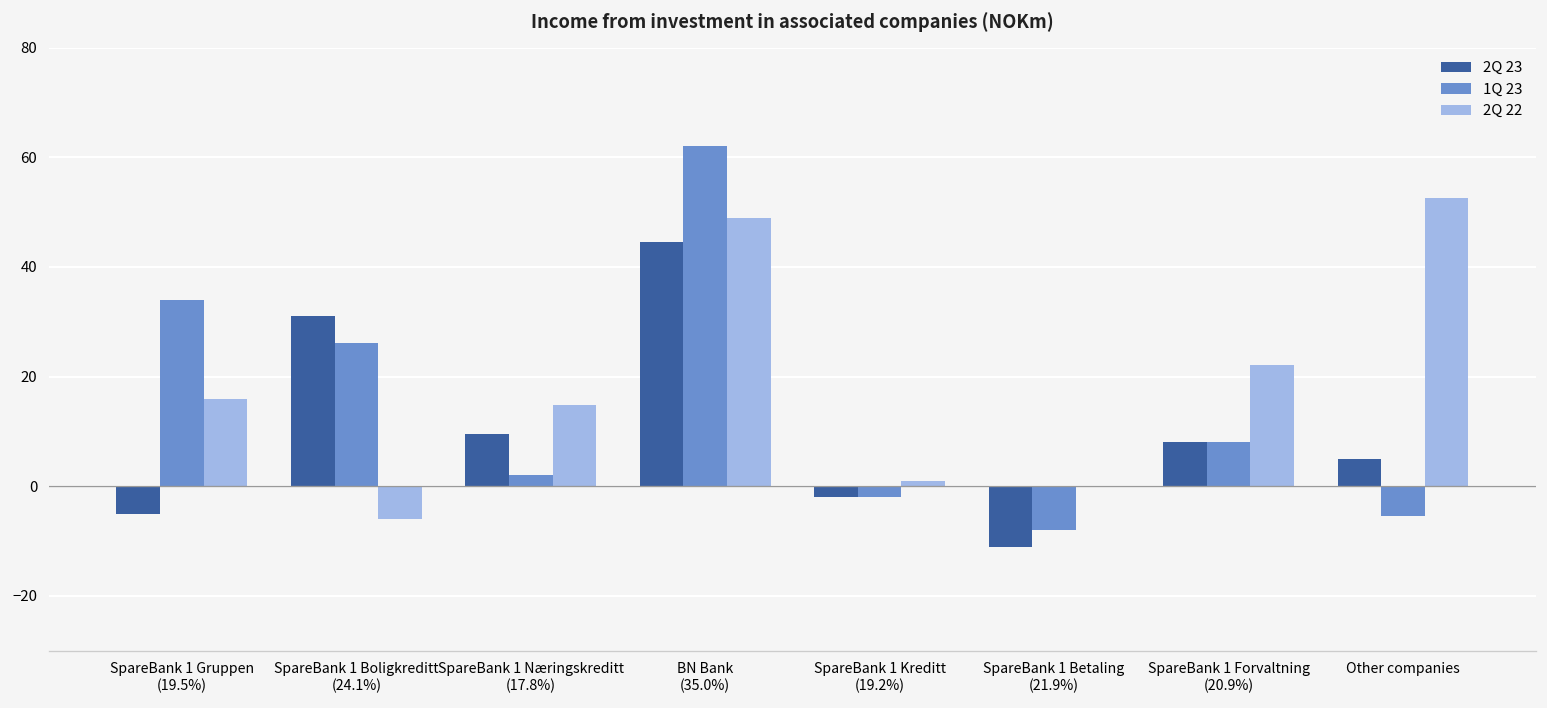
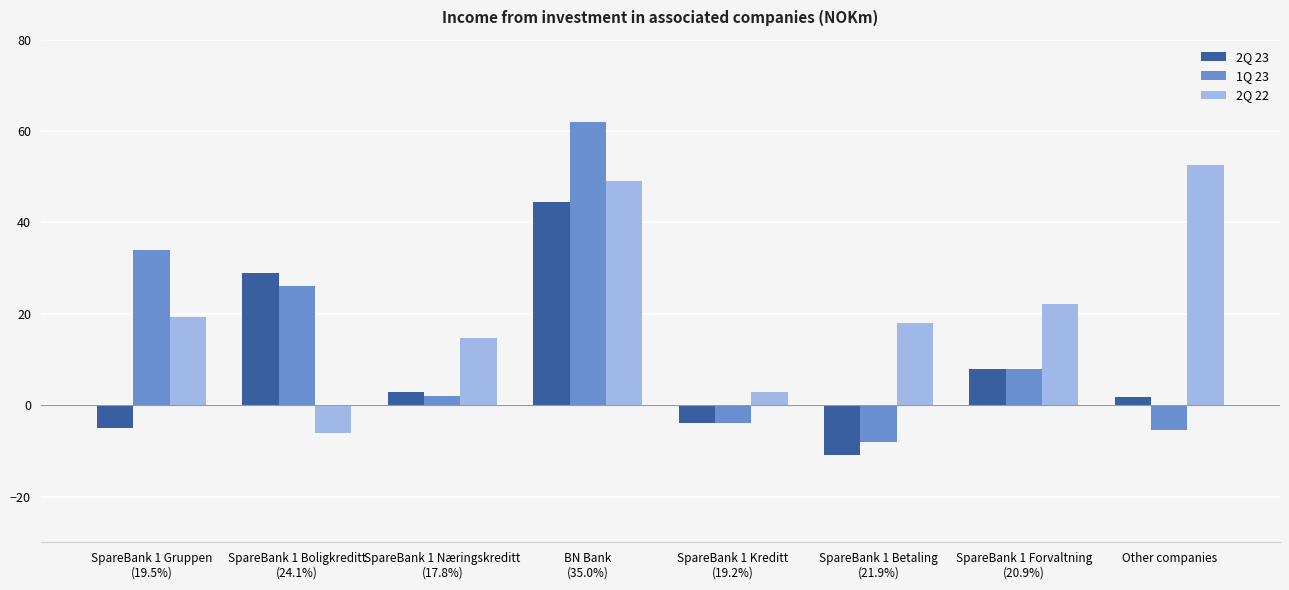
2Q 22, SpareBank 1 Gruppen (19.5%): 16 -> 19
2Q 23, SpareBank 1 Boligkreditt (24.1%): 31 -> 29
2Q 23, SpareBank 1 Næringskreditt (17.8%): 10 -> 3
2Q 23, SpareBank 1 Kreditt (19.2%): -2 -> -4
1Q 23, SpareBank 1 Kreditt (19.2%): -2 -> -4
2Q 22, SpareBank 1 Kreditt (19.2%): 1 -> 3
2Q 22, SpareBank 1 Betaling (21.9%): 0 -> 18
2Q 23, Other companies: 5 -> 2
